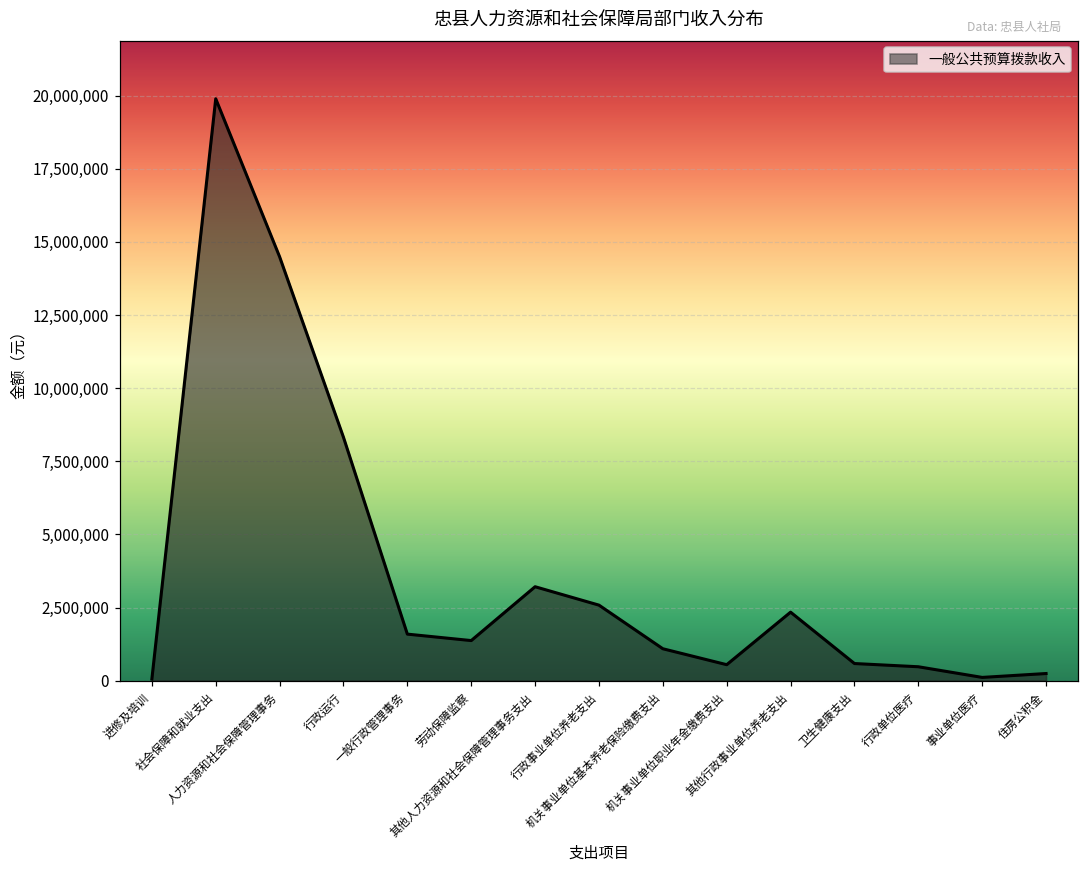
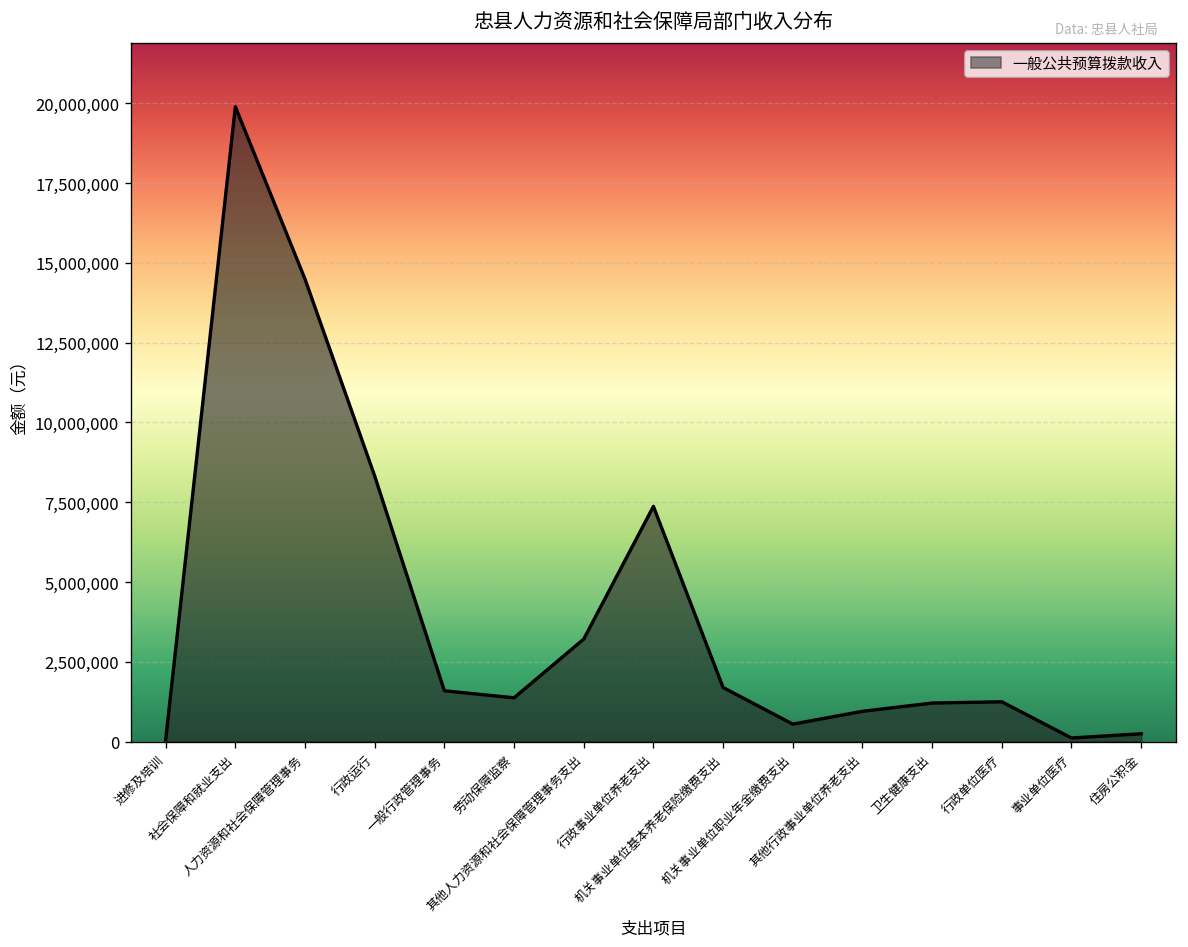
行政事业单位养老支出: 2,600,000 -> 7,400,000
机关事业单位基本养老保险缴费支出: 1,100,000 -> 1,700,000
其他行政事业单位养老支出: 2,300,000 -> 900,000
卫生健康支出: 600,000 -> 1,200,000
行政单位医疗: 500,000 -> 1,200,000
